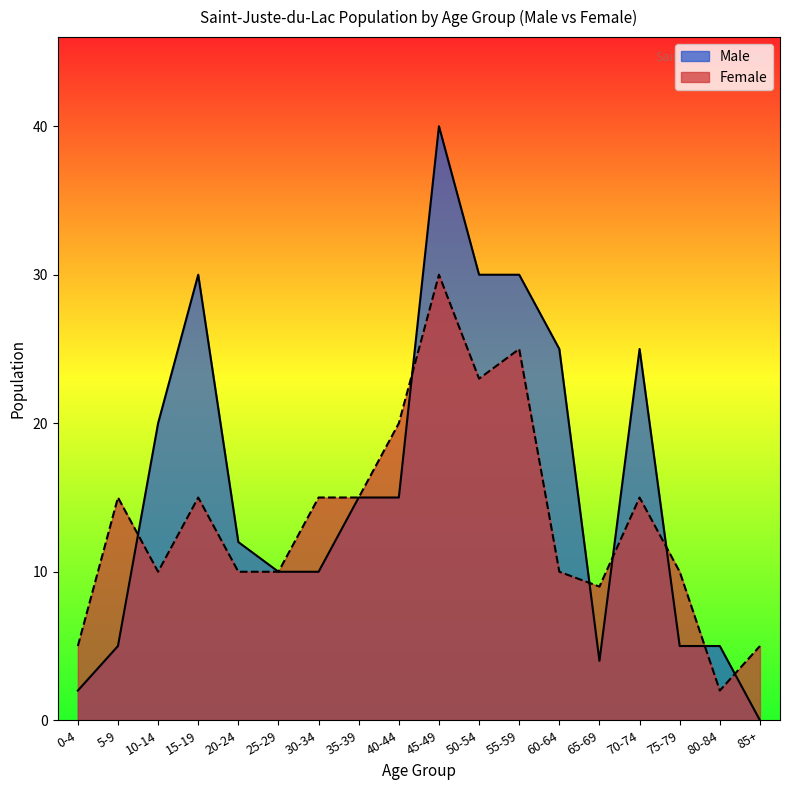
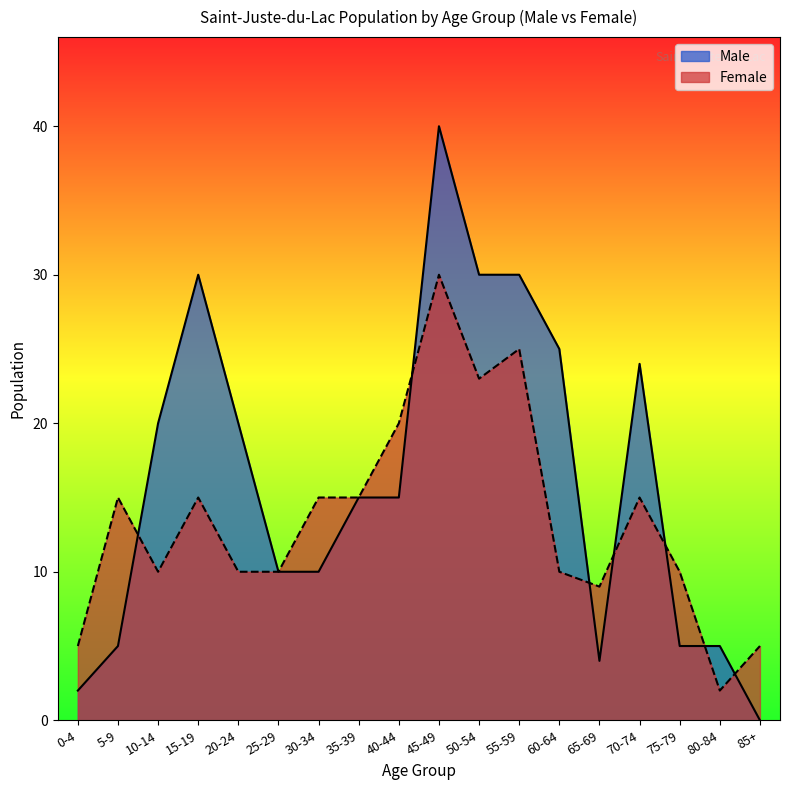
Male, 20-24: 12 -> 20
Male, 70-74: 25 -> 24
